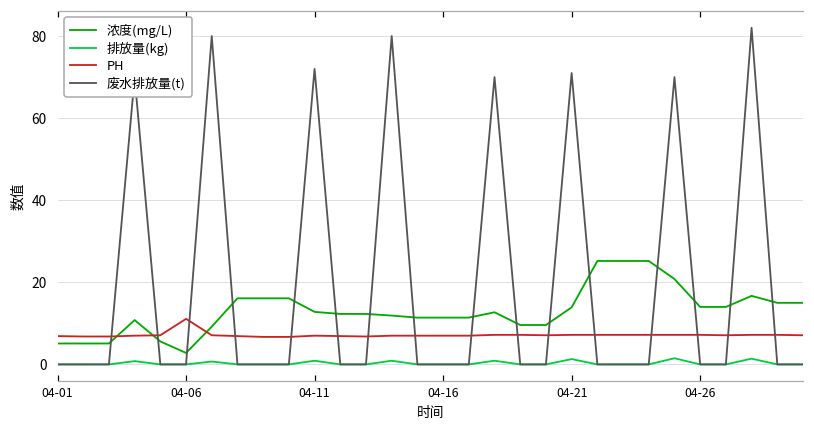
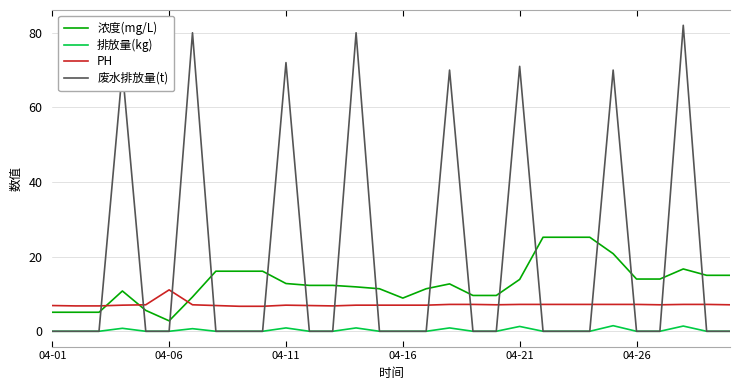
浓度(mg/L), 04-16: 11 -> 9
